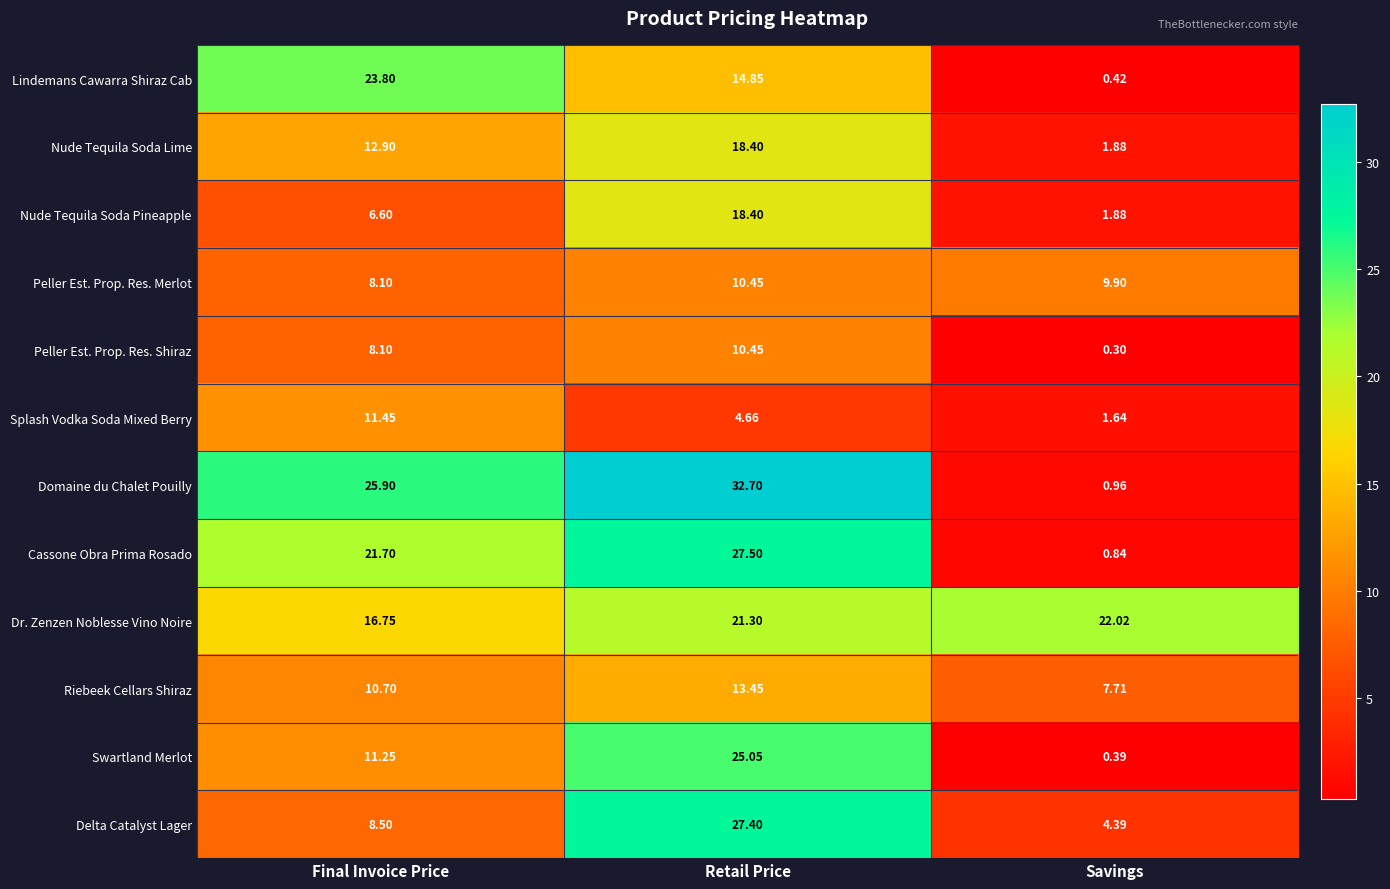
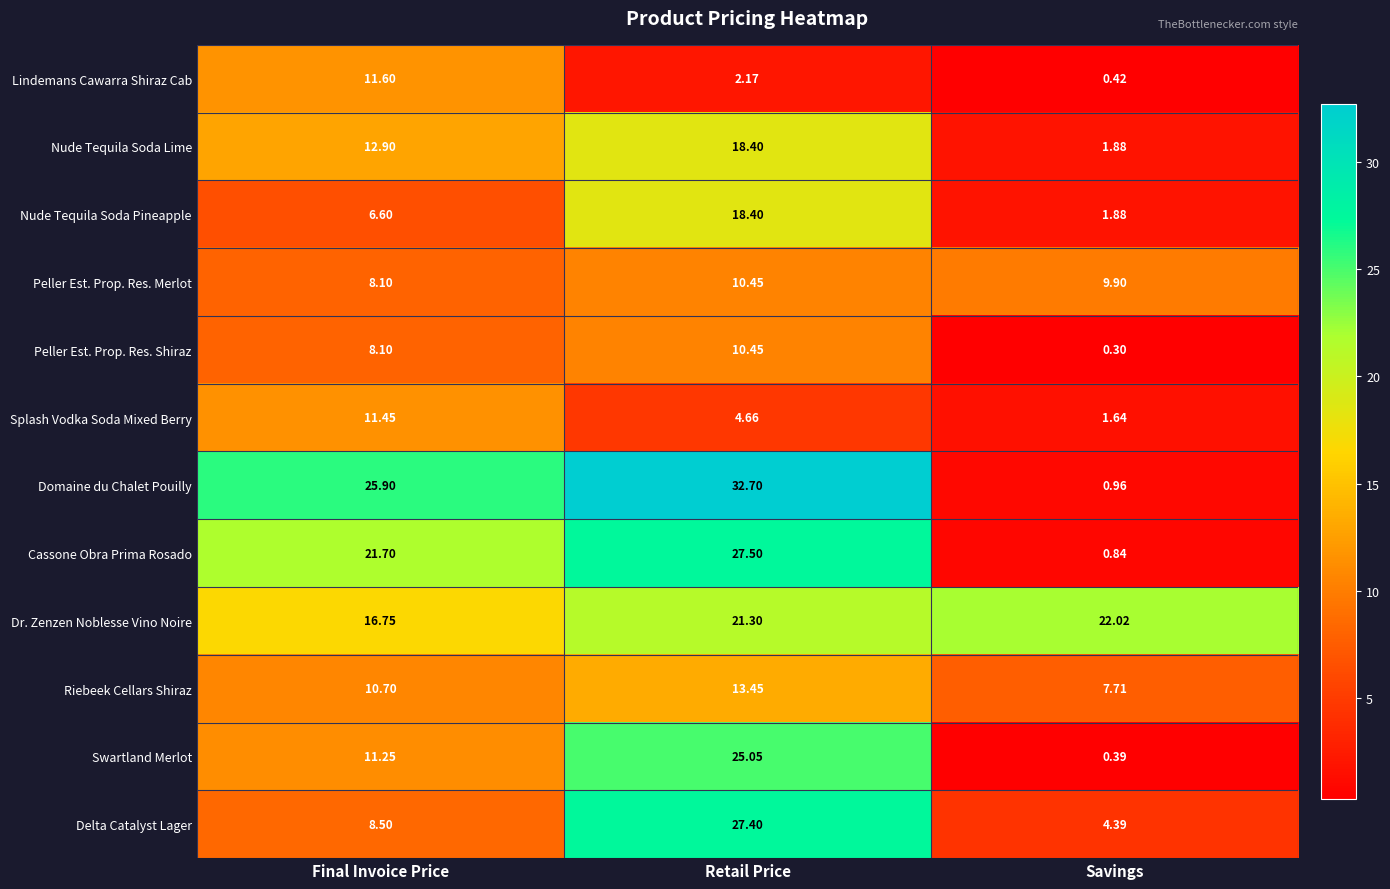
Lindemans Cawarra Shiraz Cab, Final Invoice Price: 23.80 -> 11.60
Lindemans Cawarra Shiraz Cab, Retail Price: 14.85 -> 2.17
